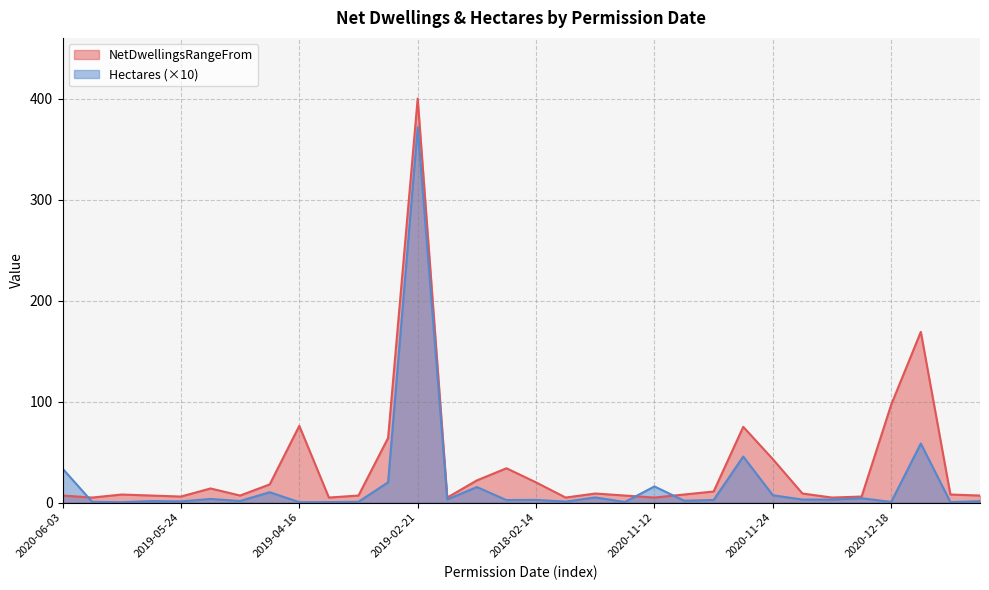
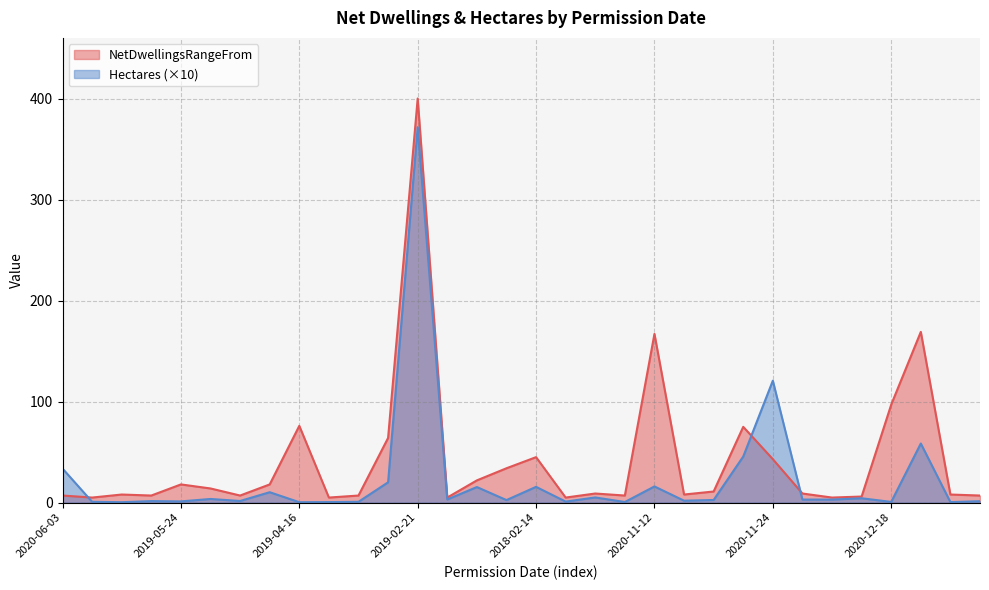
NetDwellingsRangeFrom, 2019-05-24: 6 -> 18
NetDwellingsRangeFrom, 2018-02-14: 20 -> 45
Hectares (×10), 2018-02-14: 3 -> 16
NetDwellingsRangeFrom, 2020-11-12: 5 -> 167
Hectares (×10), 2020-11-24: 7 -> 121
